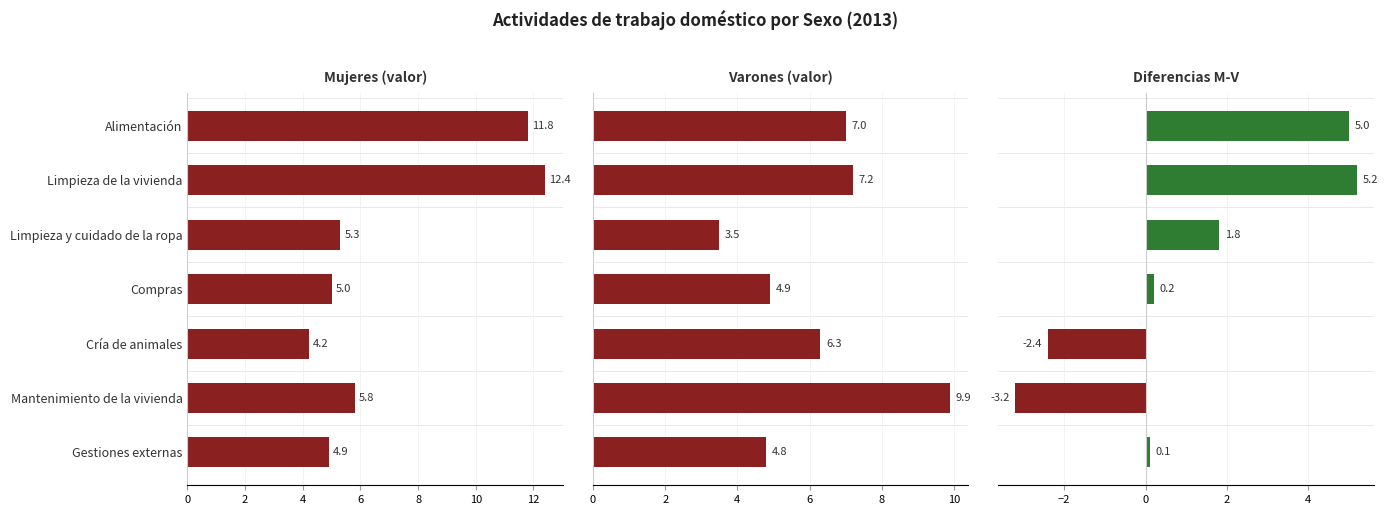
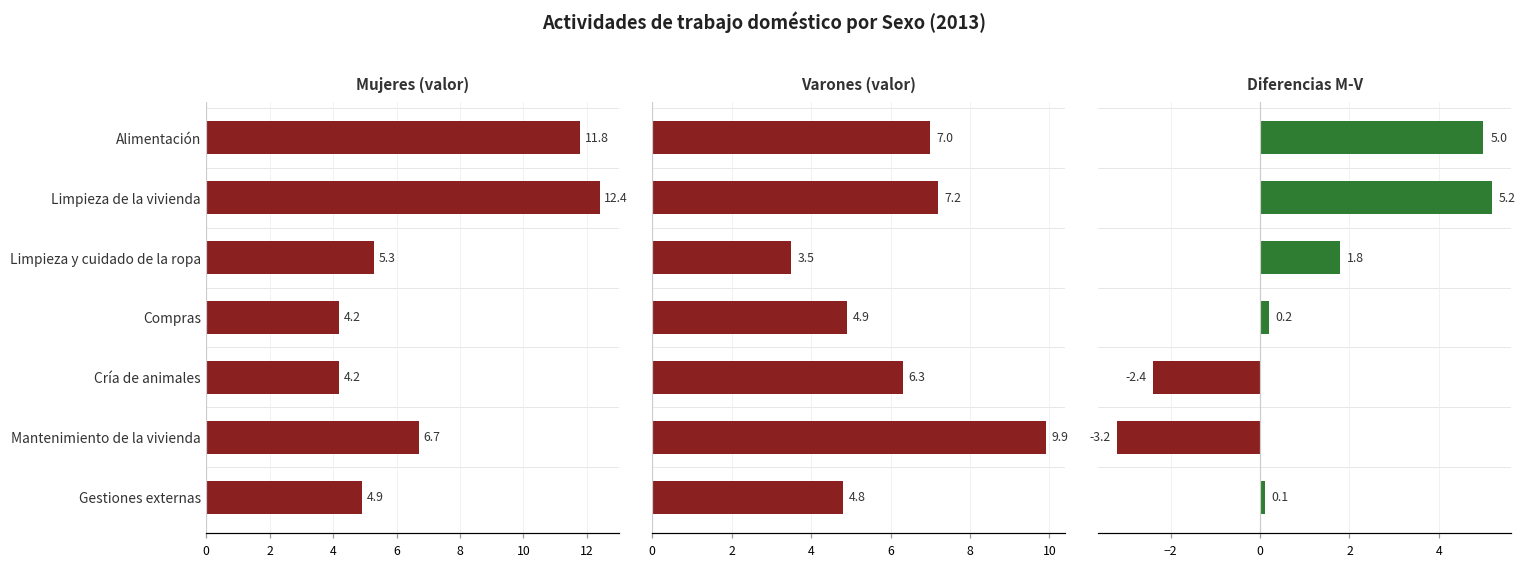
Mujeres (valor), Compras: 5.0 -> 4.2
Mujeres (valor), Mantenimiento de la vivienda: 5.8 -> 6.7
